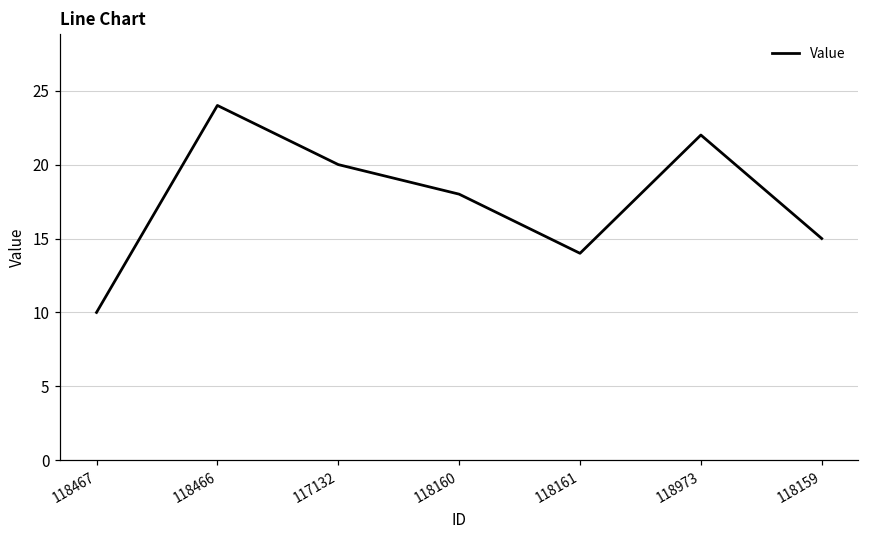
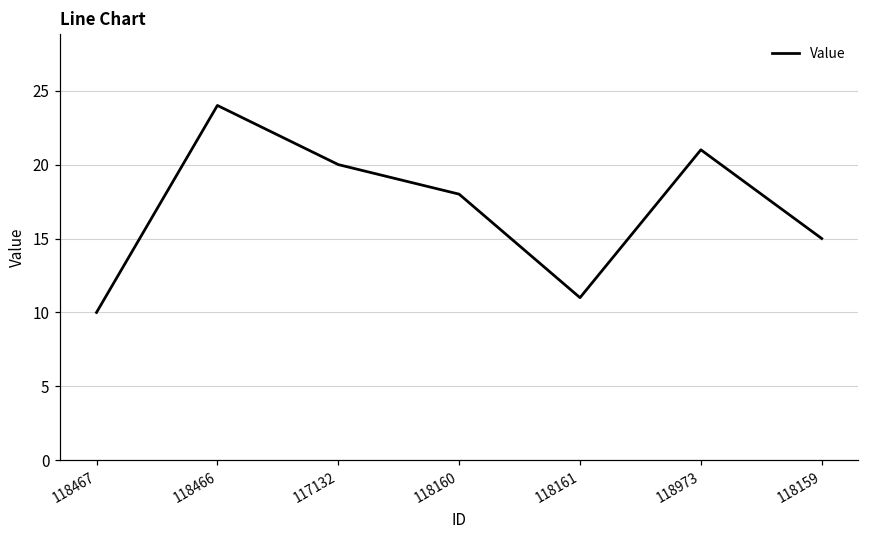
118161: 14 -> 11
118973: 22 -> 21
